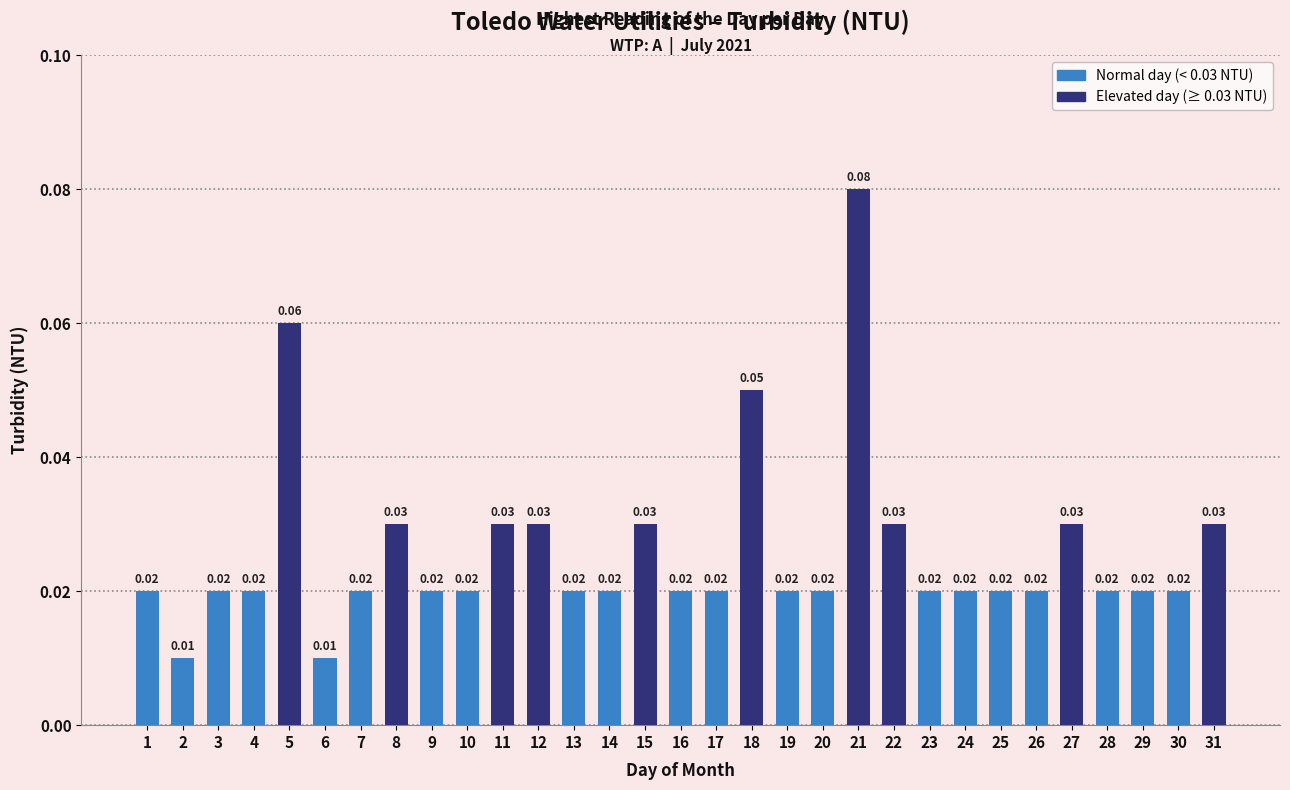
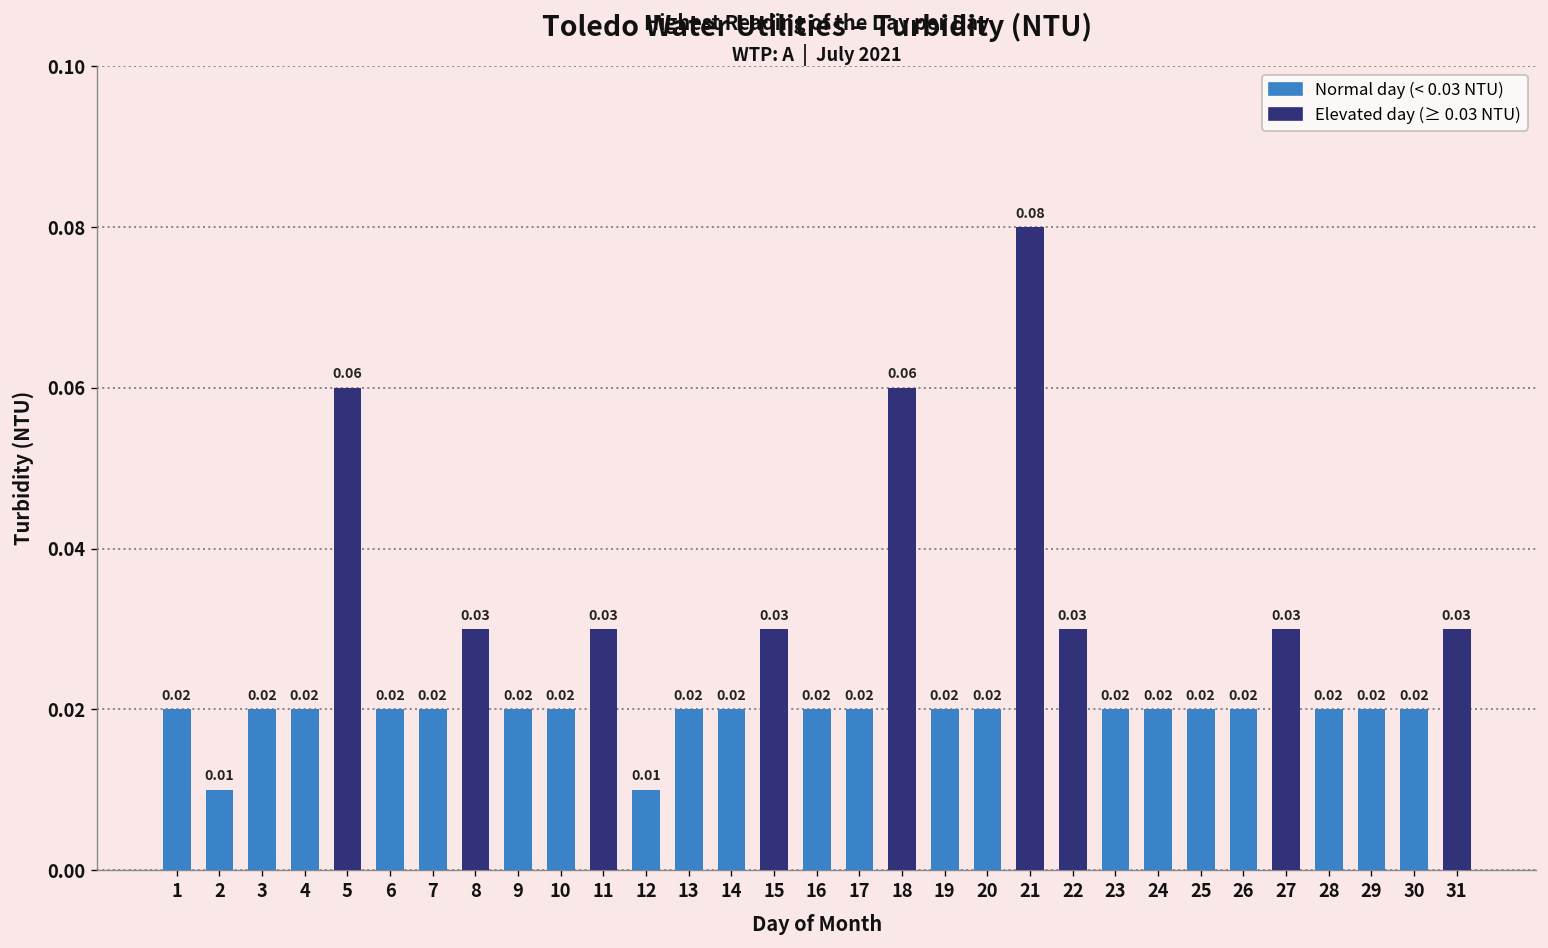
6: 0.01 -> 0.02
12: 0.03 -> 0.01
18: 0.05 -> 0.06
